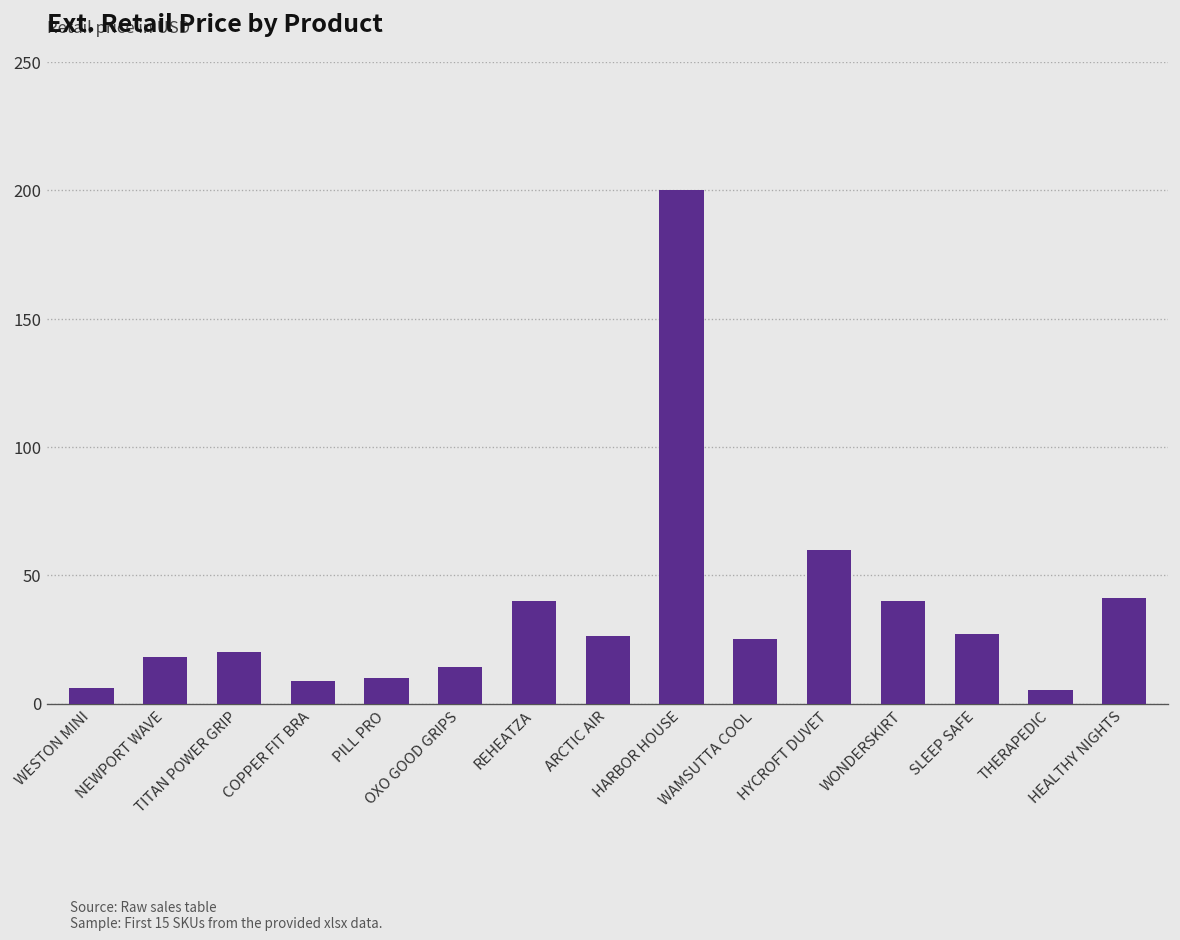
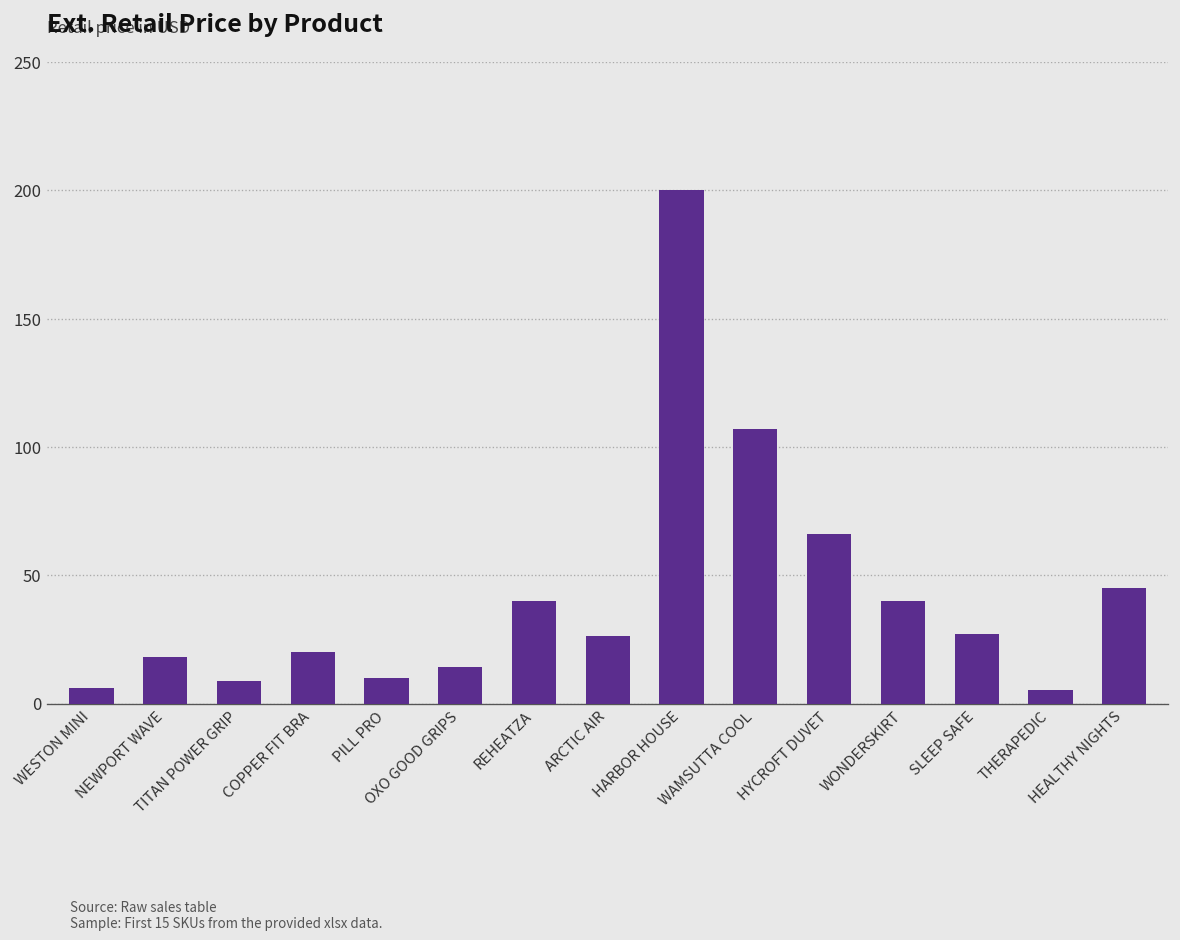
TITAN POWER GRIP: 20 -> 9
COPPER FIT BRA: 9 -> 20
WAMSUTTA COOL: 25 -> 107
HYCROFT DUVET: 60 -> 66
HEALTHY NIGHTS: 41 -> 45
